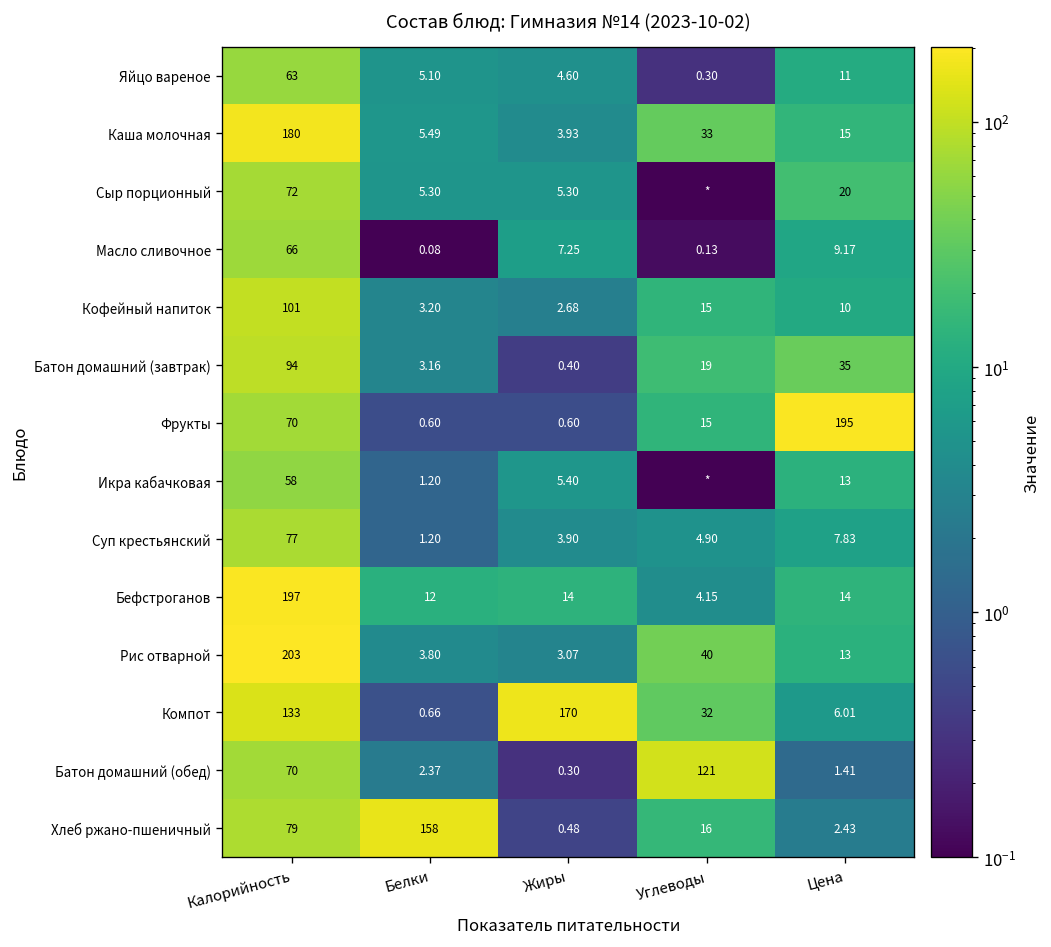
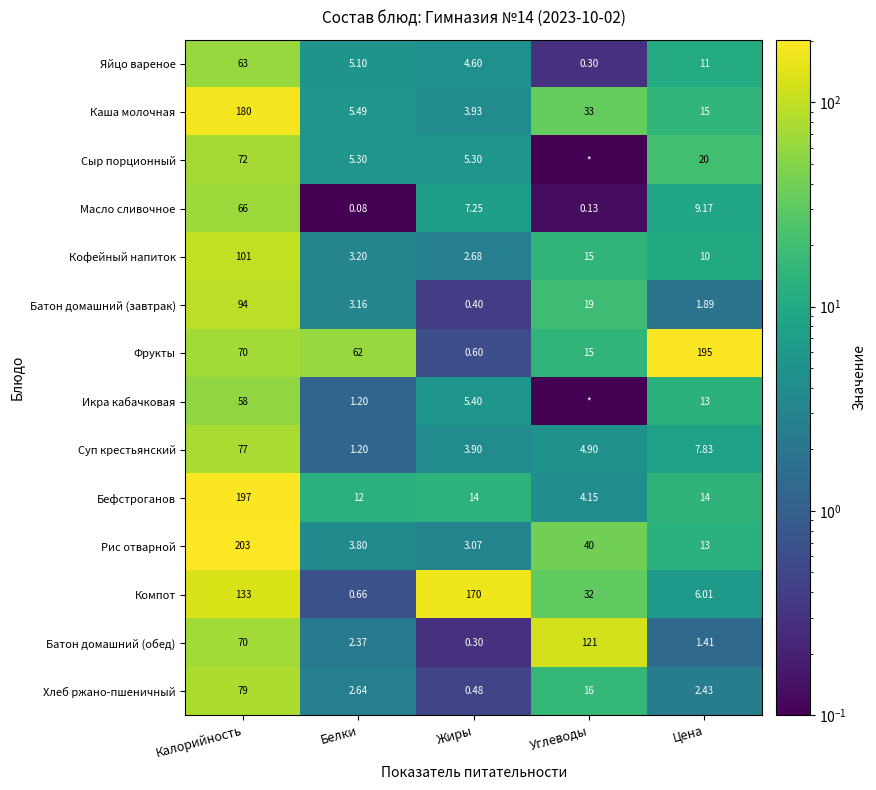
Батон домашний (завтрак), Цена: 35 -> 1.89
Фрукты, Белки: 0.60 -> 62
Хлеб ржано-пшеничный, Белки: 158 -> 2.64
